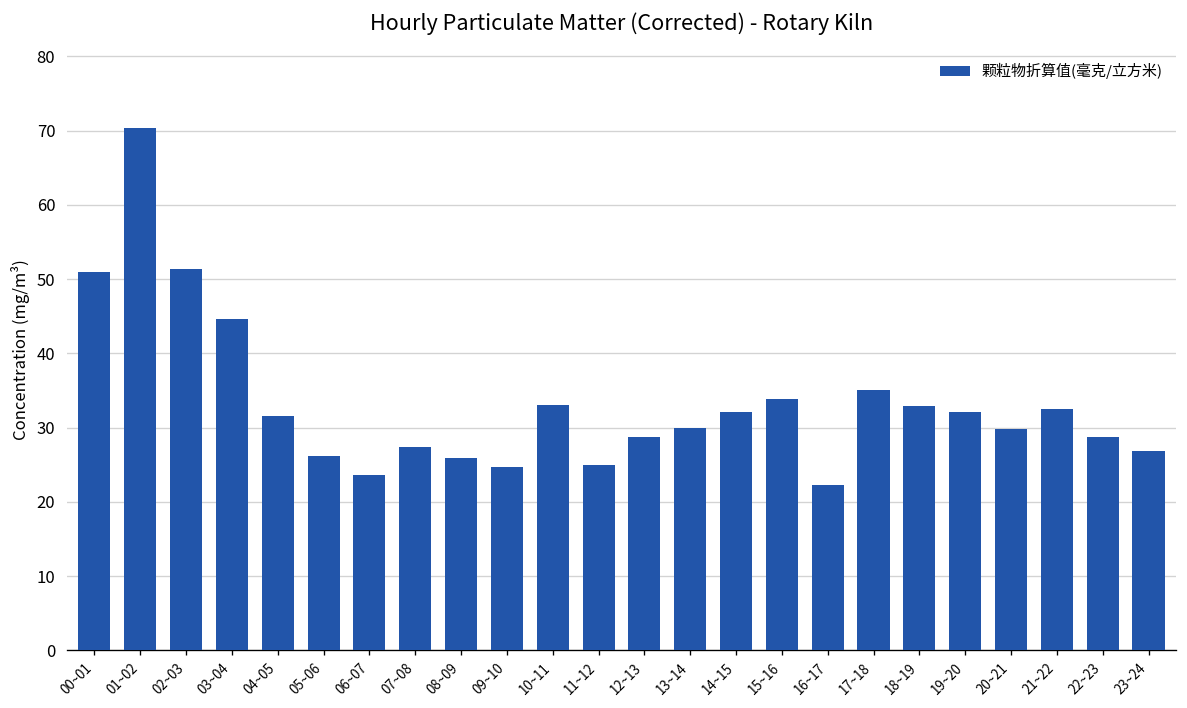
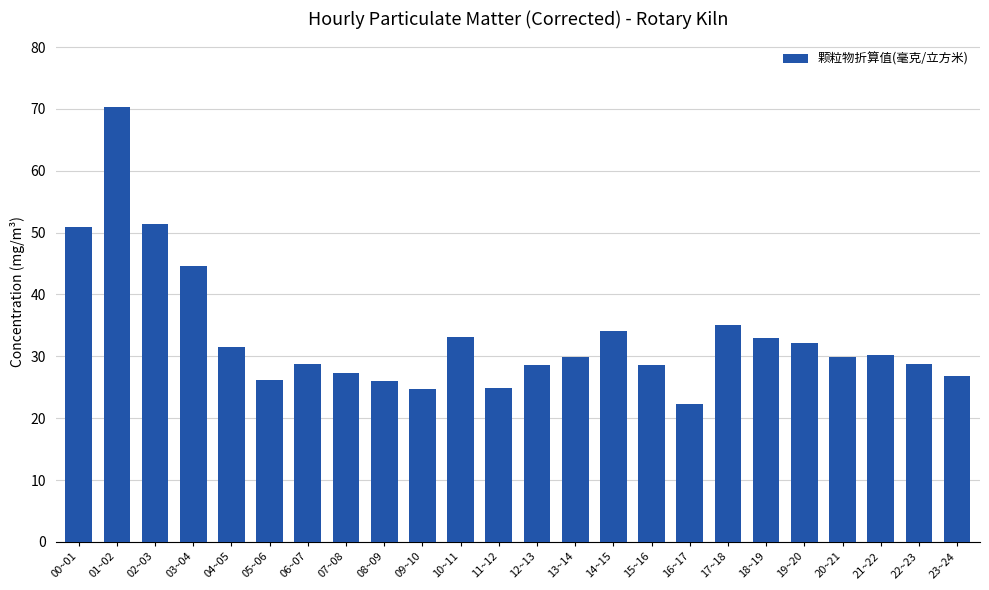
06~07: 24 -> 29
14~15: 32 -> 34
15~16: 34 -> 29
21~22: 33 -> 30
